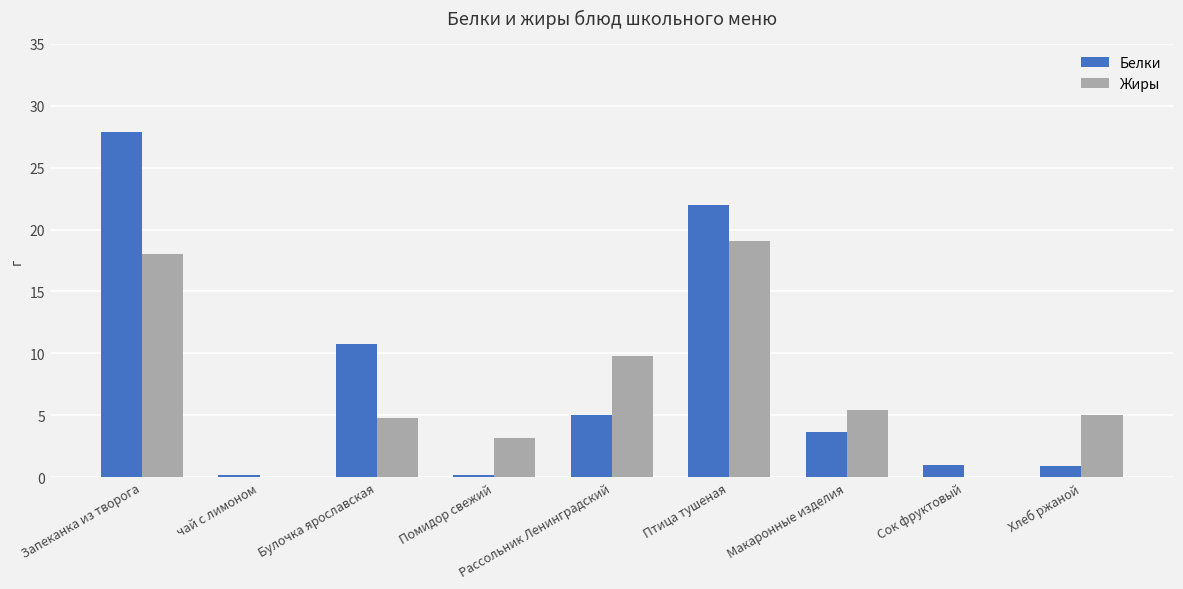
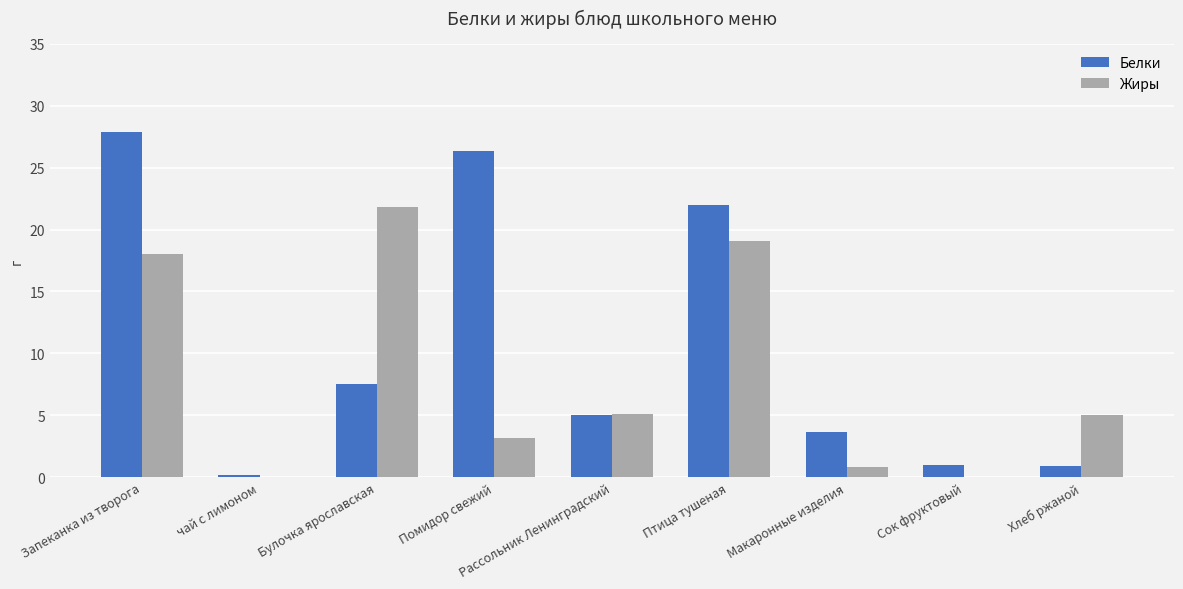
Белки, Булочка ярославская: 10.8 -> 7.5
Жиры, Булочка ярославская: 4.8 -> 21.8
Белки, Помидор свежий: 0.2 -> 26.3
Жиры, Рассольник Ленинградский: 9.8 -> 5.1
Жиры, Макаронные изделия: 5.4 -> 0.9
